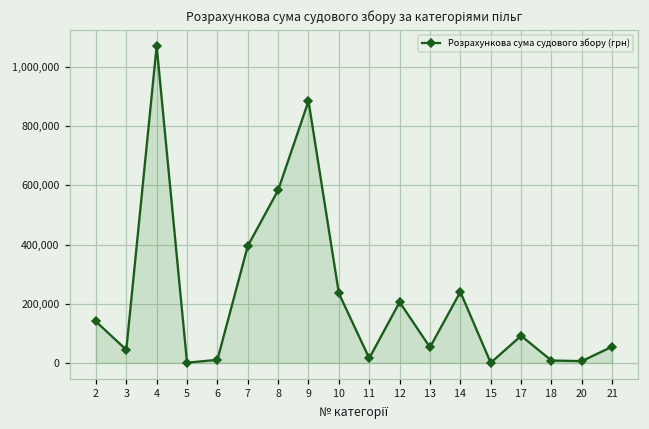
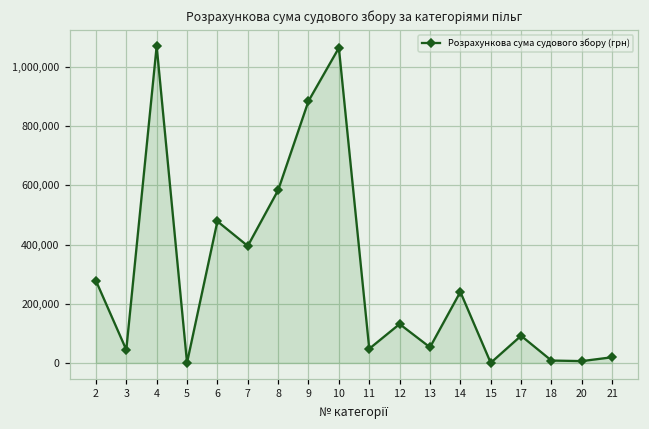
2: 140,000 -> 280,000
6: 10,000 -> 480,000
10: 230,000 -> 1,060,000
11: 20,000 -> 50,000
12: 210,000 -> 130,000
21: 60,000 -> 20,000
